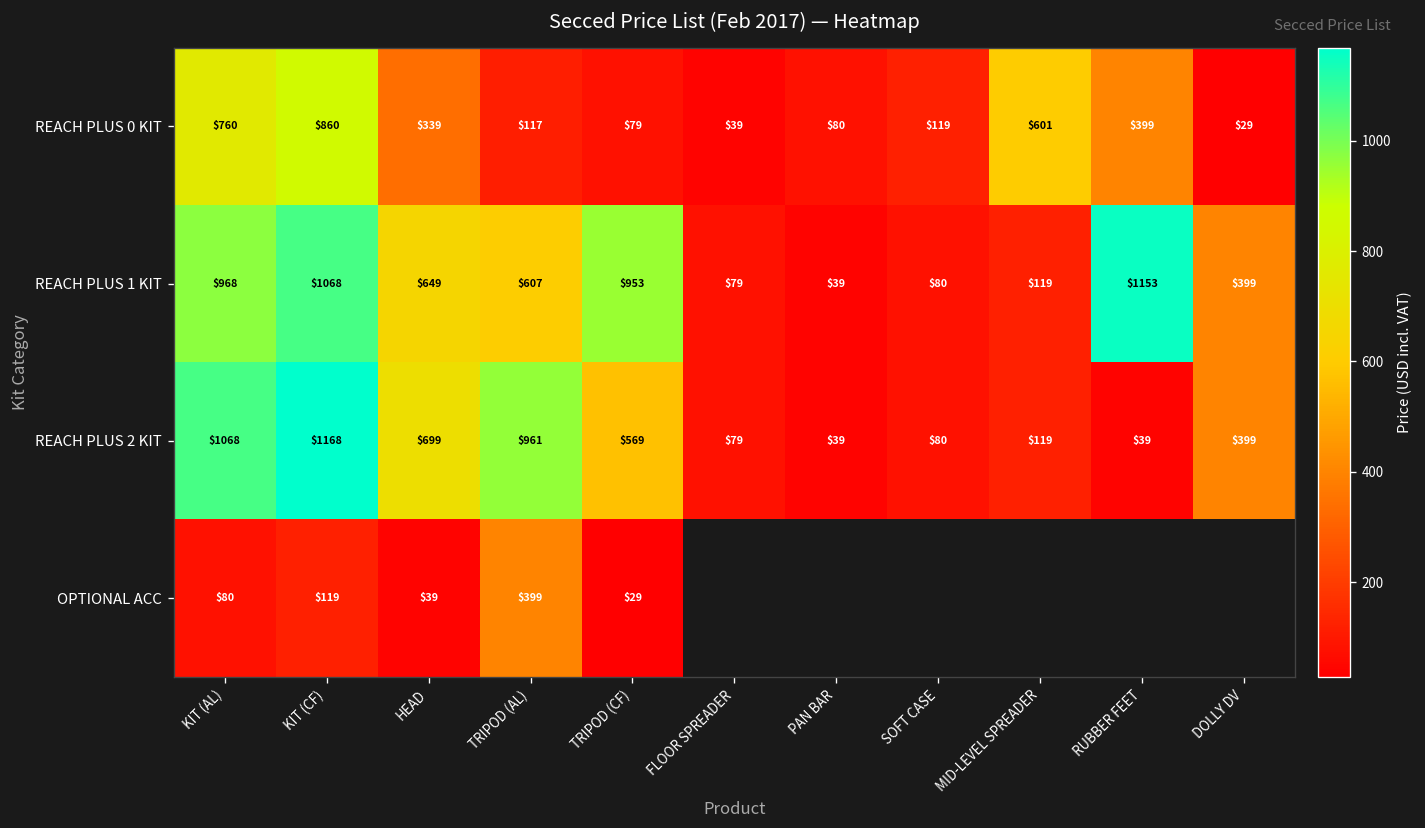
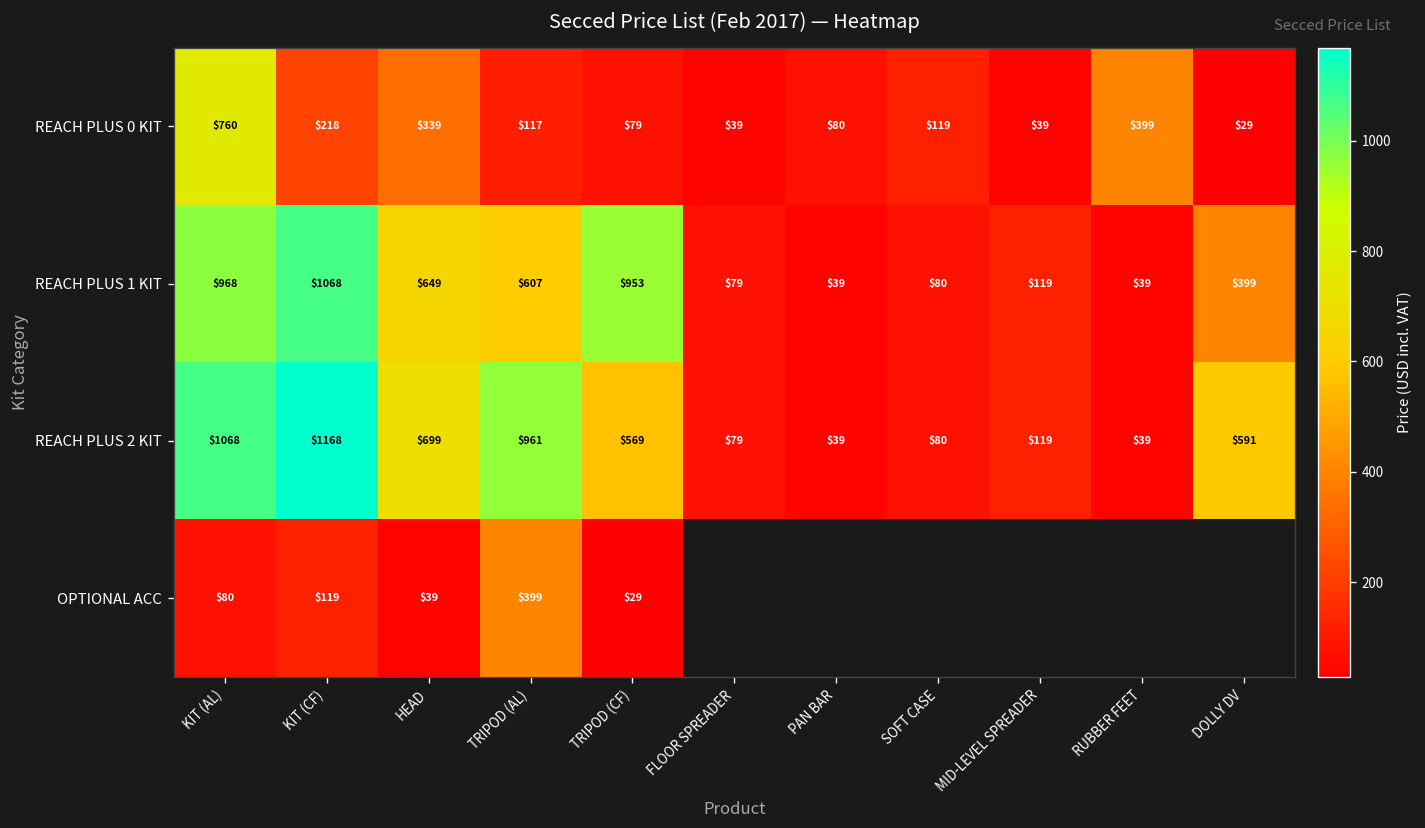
REACH PLUS 0 KIT, KIT (CF): $860 -> $218
REACH PLUS 0 KIT, MID-LEVEL SPREADER: $601 -> $39
REACH PLUS 1 KIT, RUBBER FEET: $1153 -> $39
REACH PLUS 2 KIT, DOLLY DV: $399 -> $591
